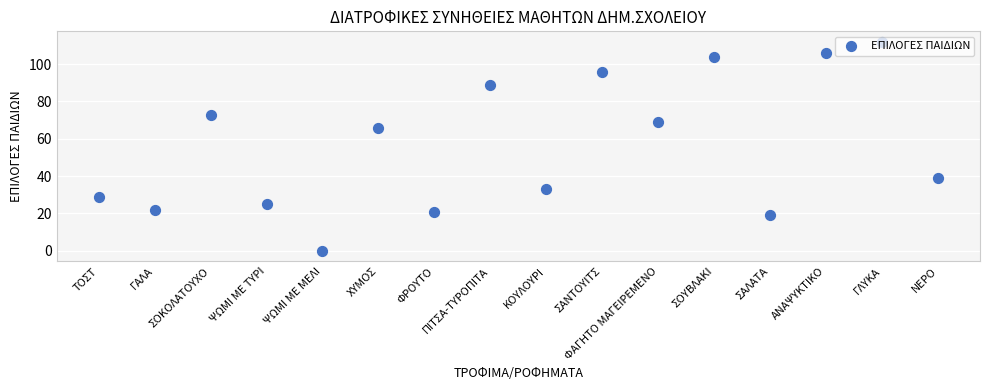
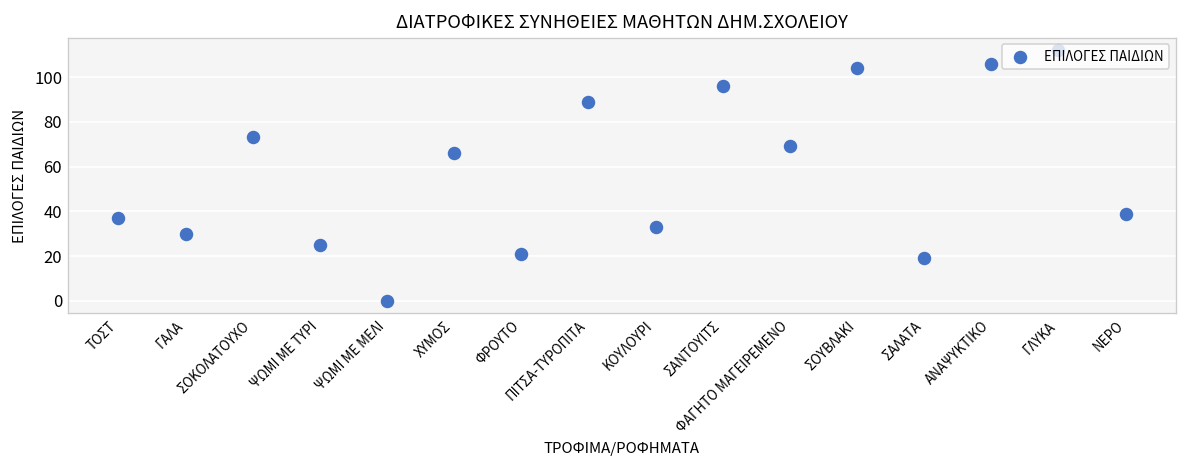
ΤΟΣΤ: 29 -> 37
ΓΑΛΑ: 22 -> 30
